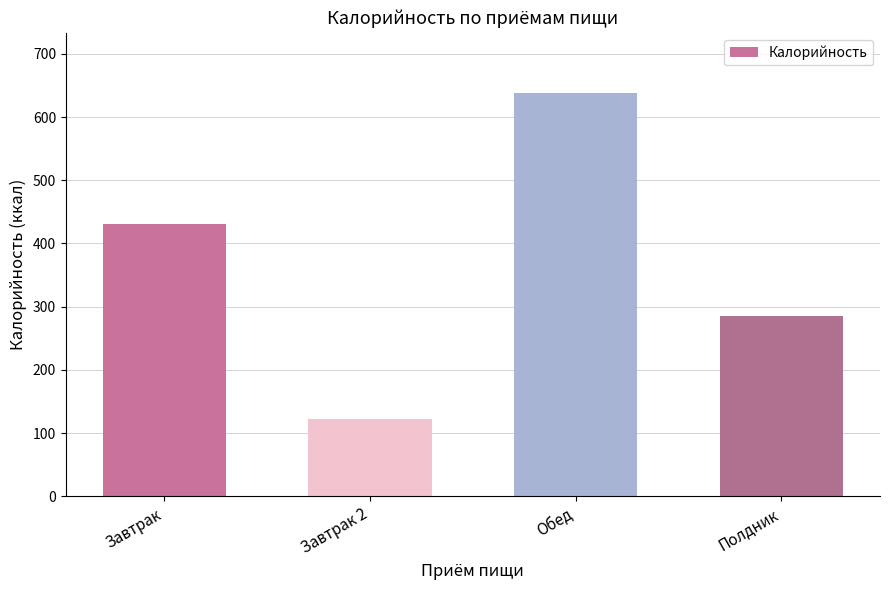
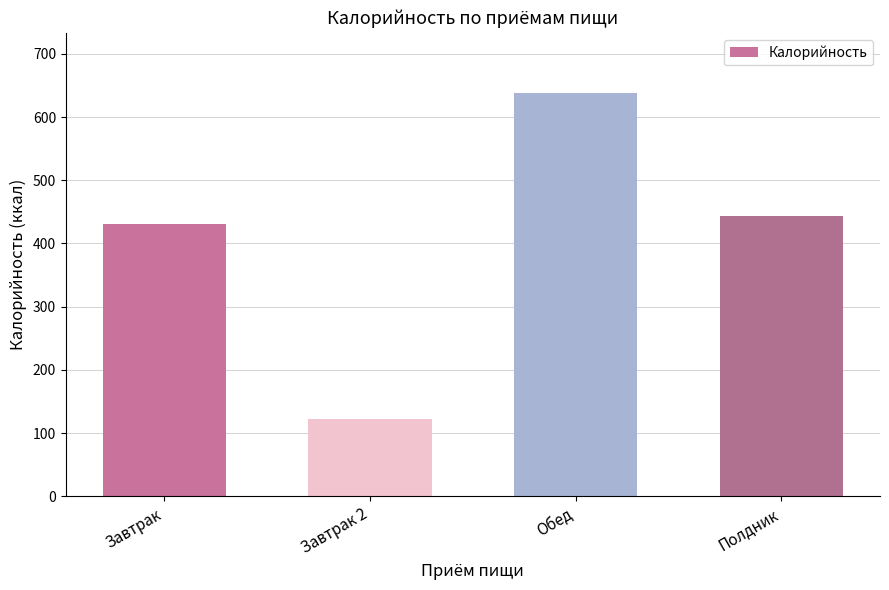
Полдник: 290 -> 440
